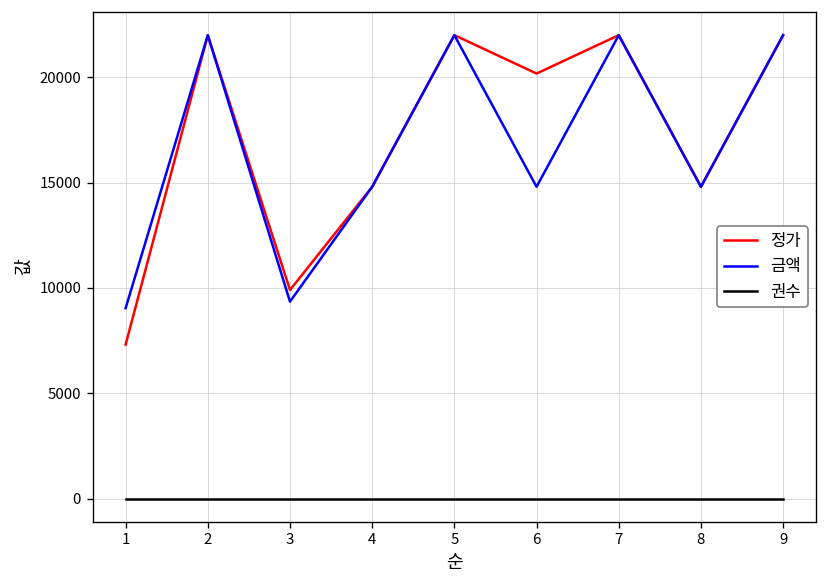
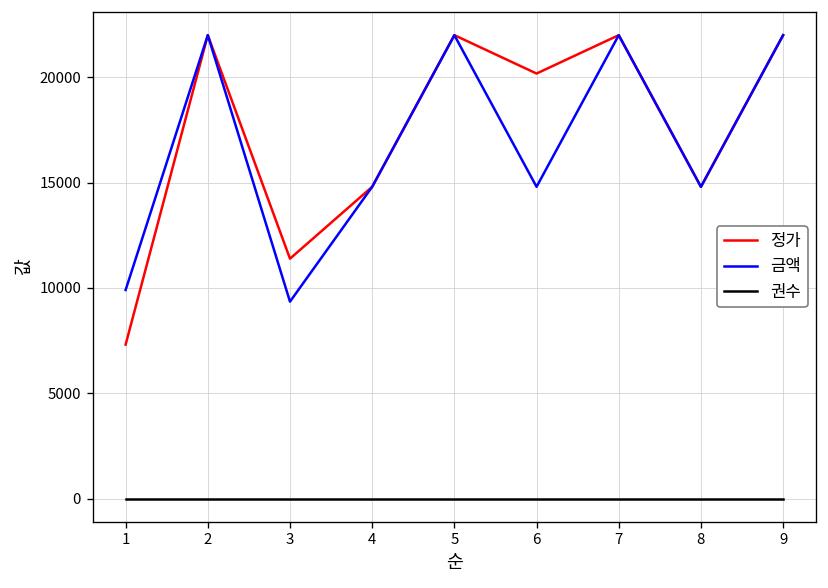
금액, 1: 9000 -> 9900
정가, 3: 9900 -> 11400
